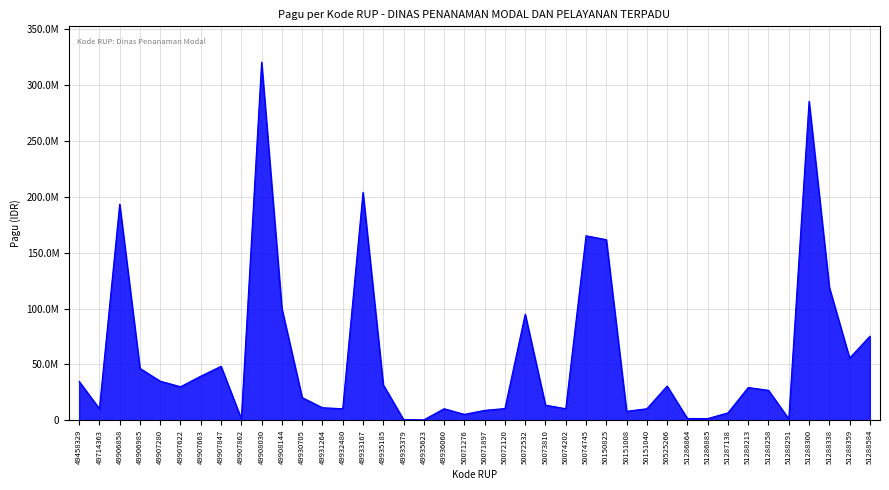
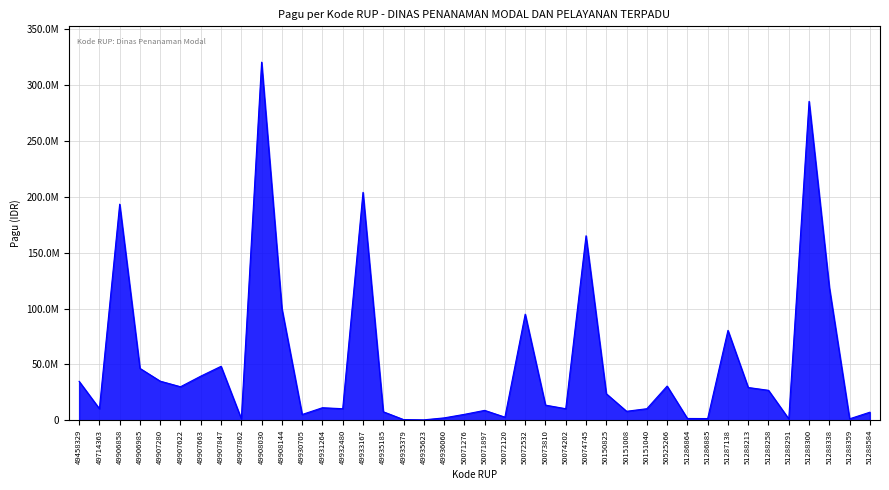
49930705: 20000000 -> 5000000
49935185: 32000000 -> 8000000
49936060: 10000000 -> 2000000
50072120: 11000000 -> 3000000
50150825: 162000000 -> 24000000
51287138: 7000000 -> 80000000
51288359: 56000000 -> 1000000
51288584: 75000000 -> 7000000
